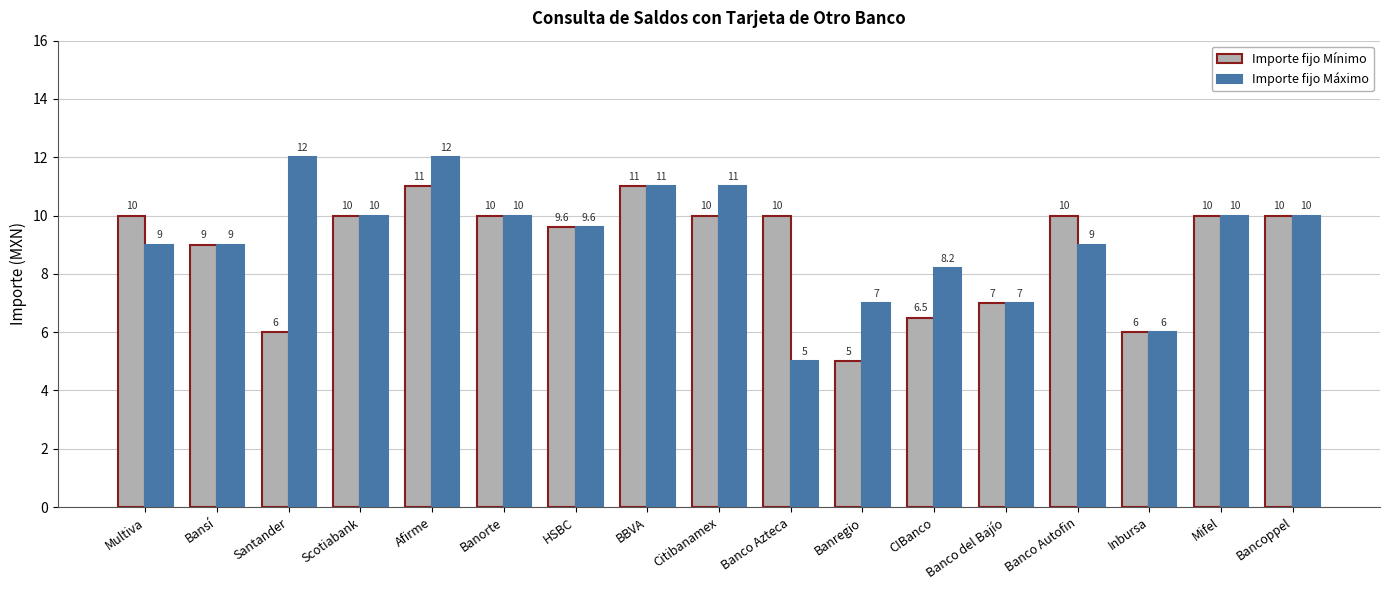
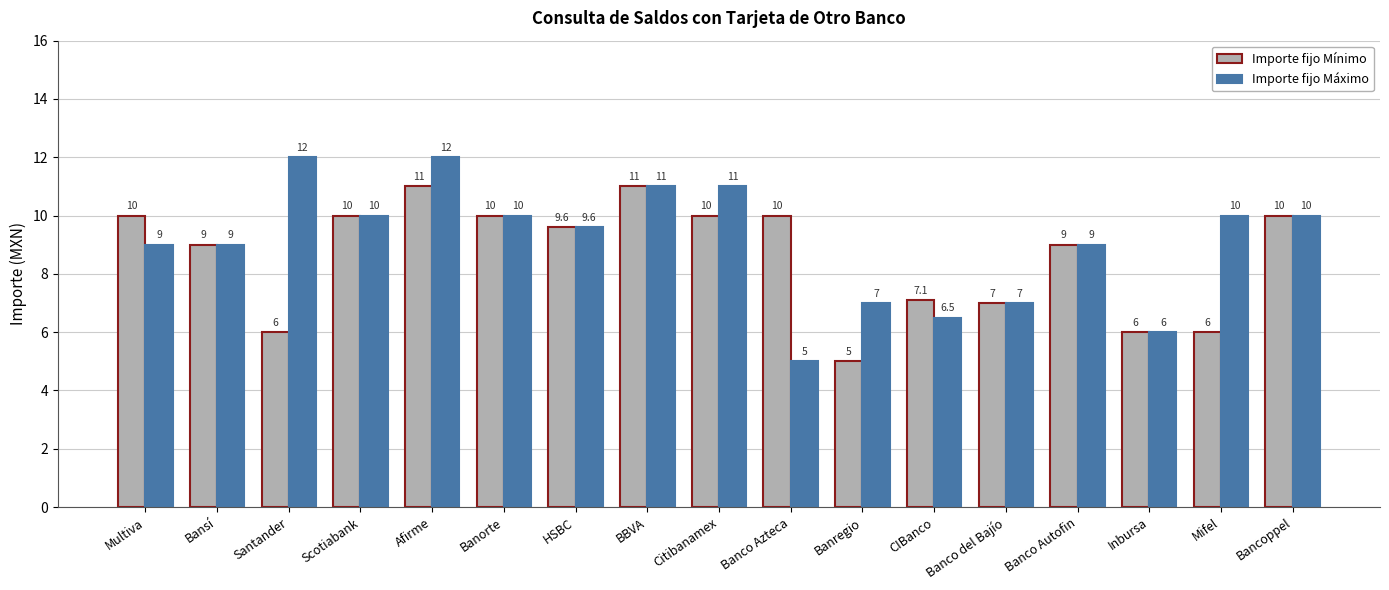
Importe fijo Mínimo, CIBanco: 6.5 -> 7.1
Importe fijo Máximo, CIBanco: 8.2 -> 6.5
Importe fijo Mínimo, Banco Autofin: 10 -> 9
Importe fijo Mínimo, Mifel: 10 -> 6
